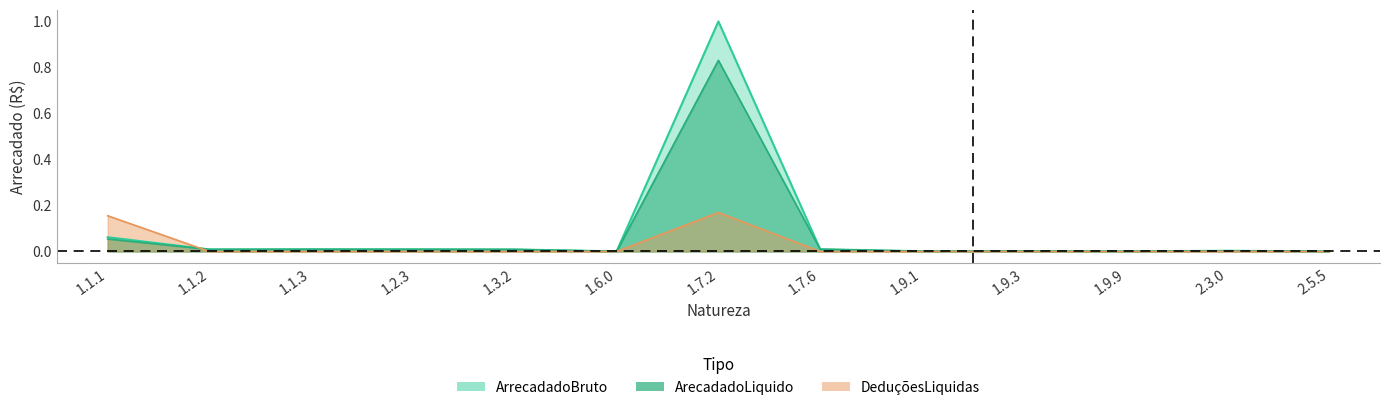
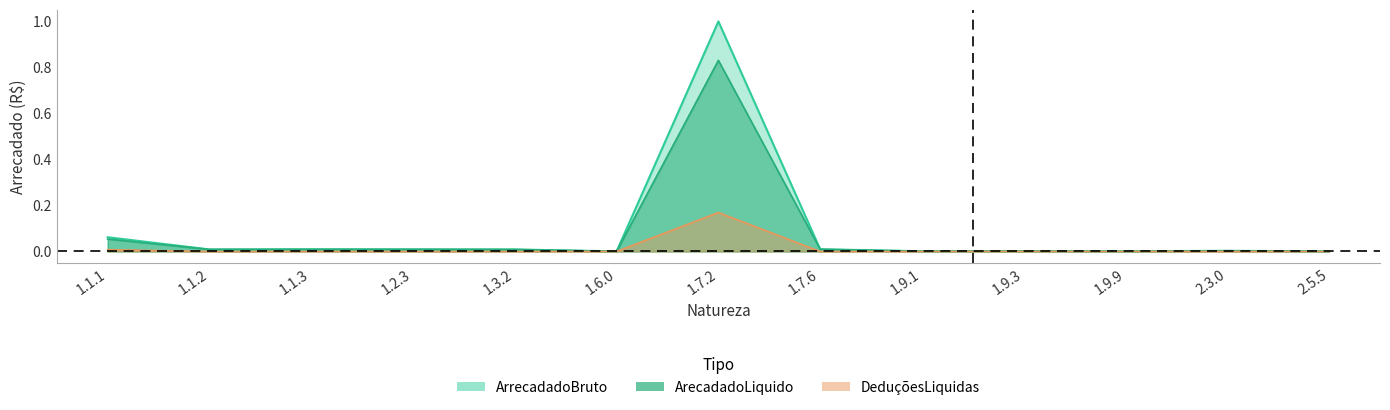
DeduçõesLiquidas, 1.1.1: 0.16 -> 0.01
